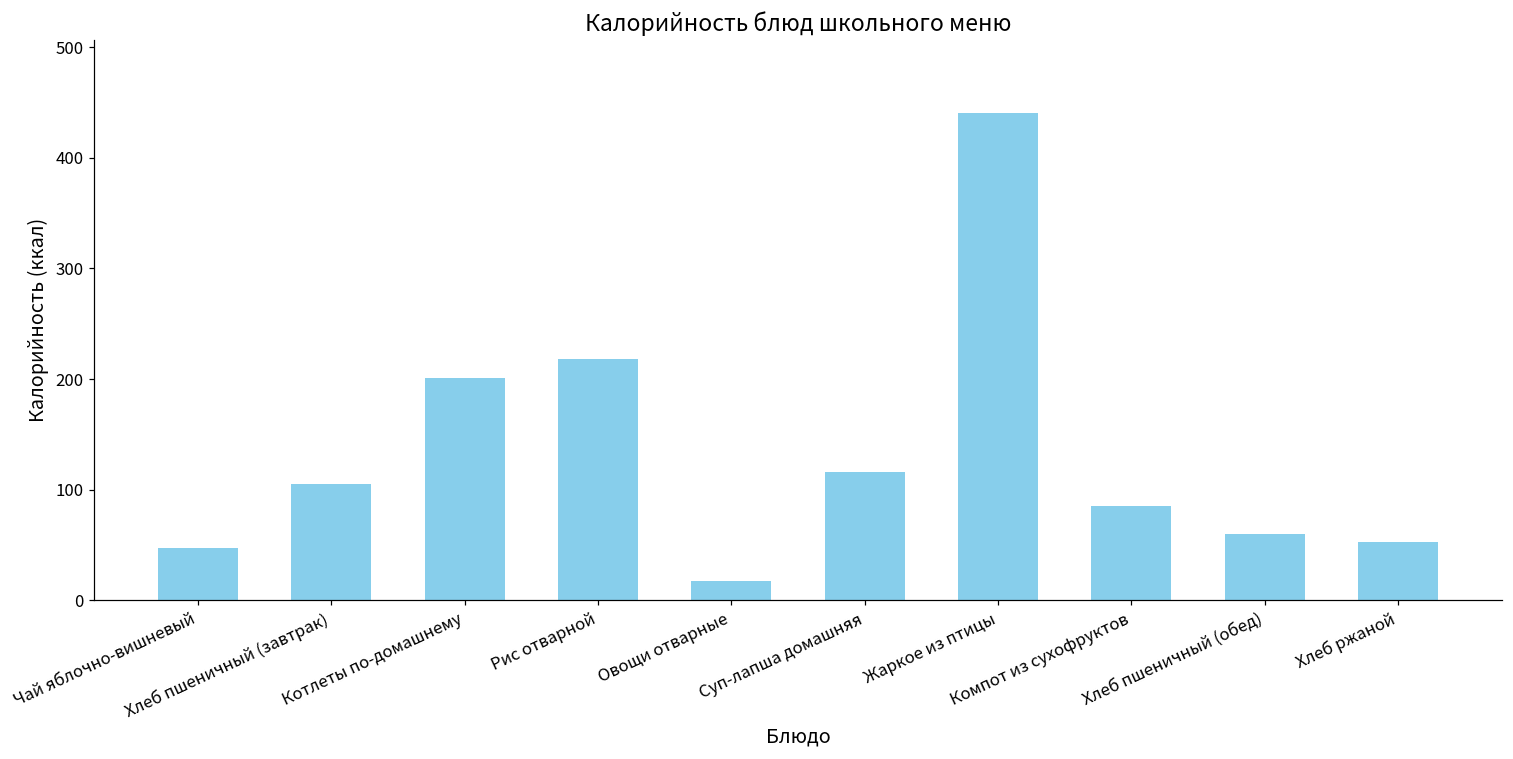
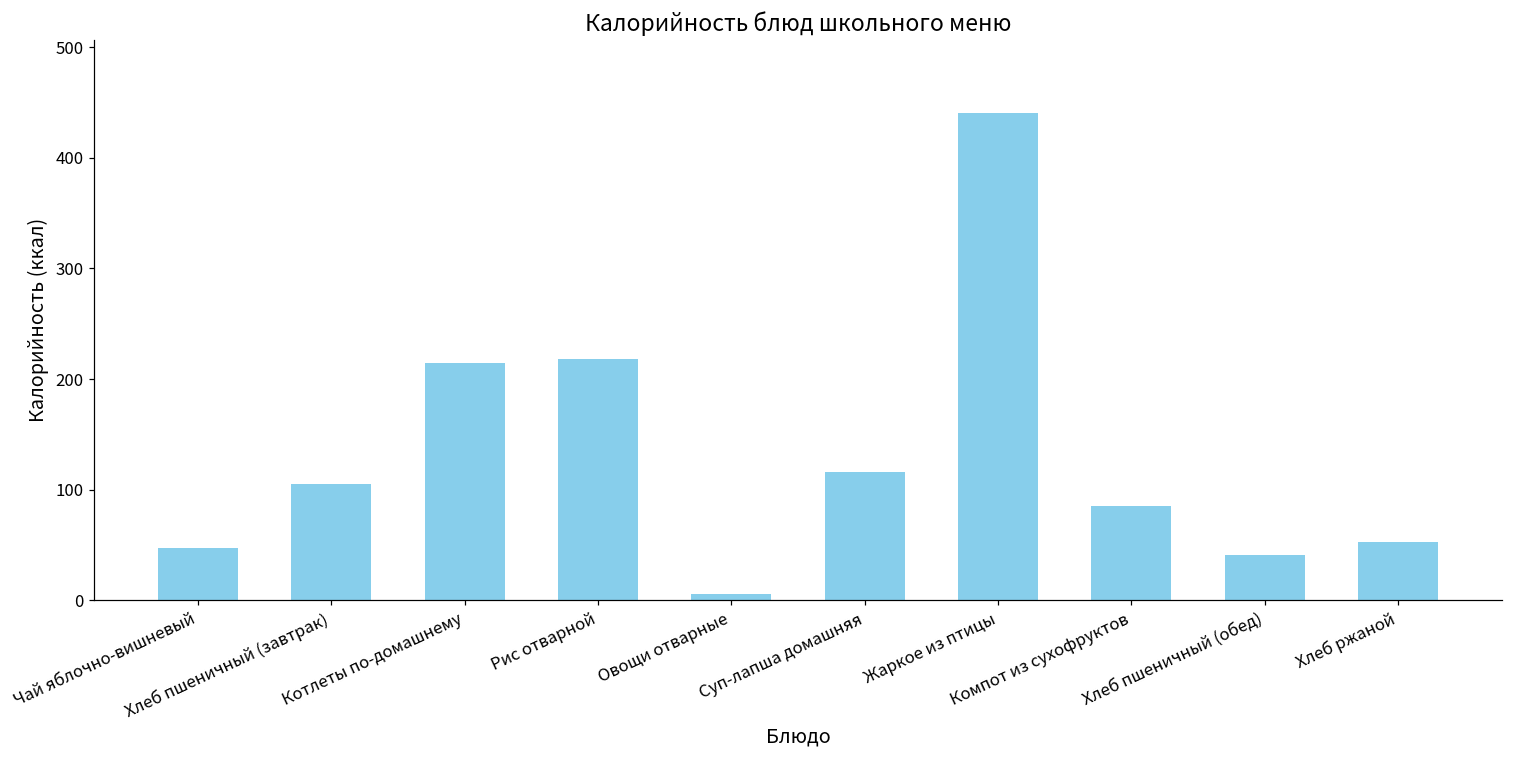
Котлеты по-домашнему: 201 -> 214
Овощи отварные: 17 -> 6
Хлеб пшеничный (обед): 60 -> 41
